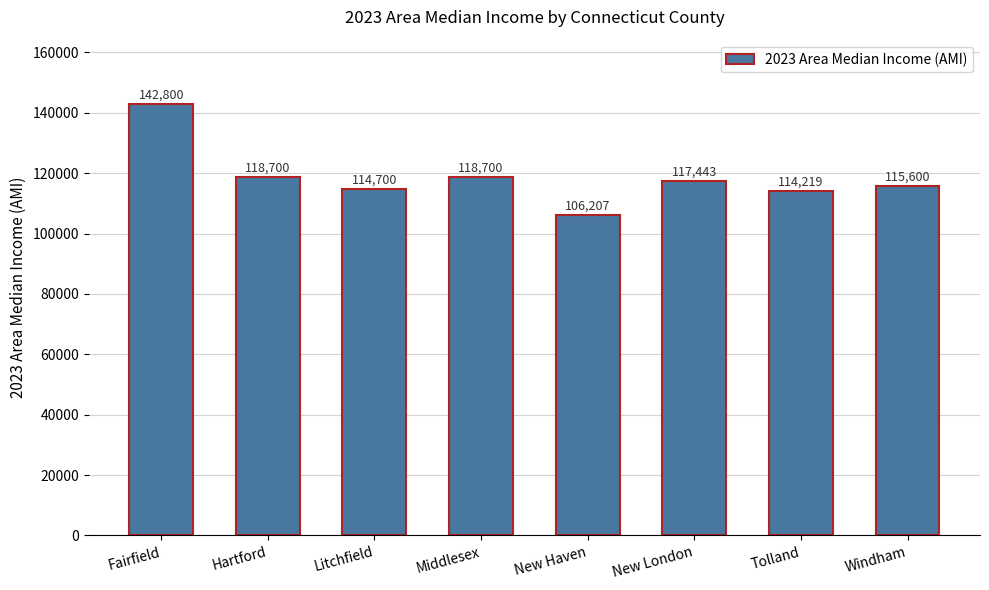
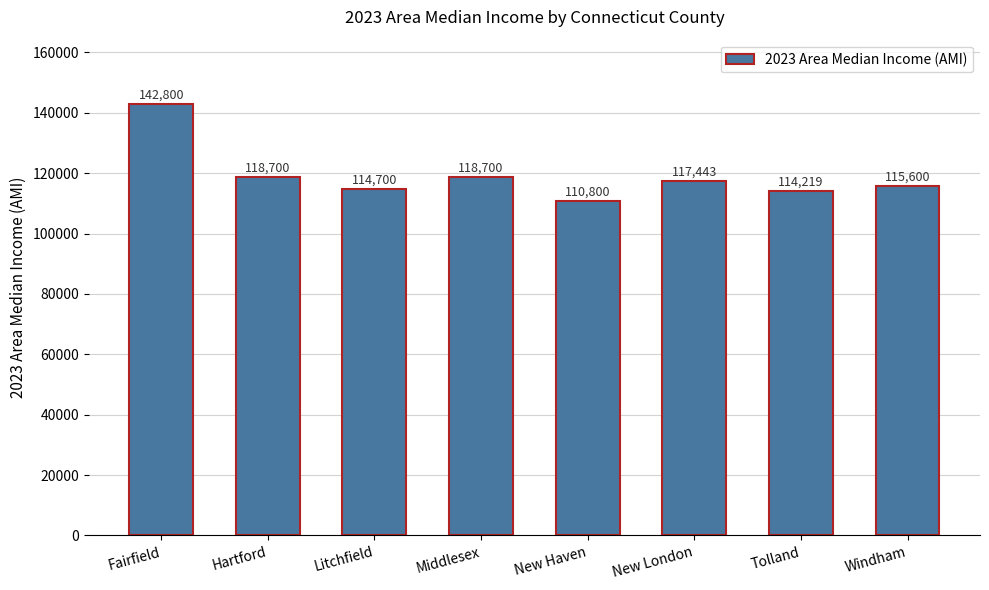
New Haven: 106,207 -> 110,800
